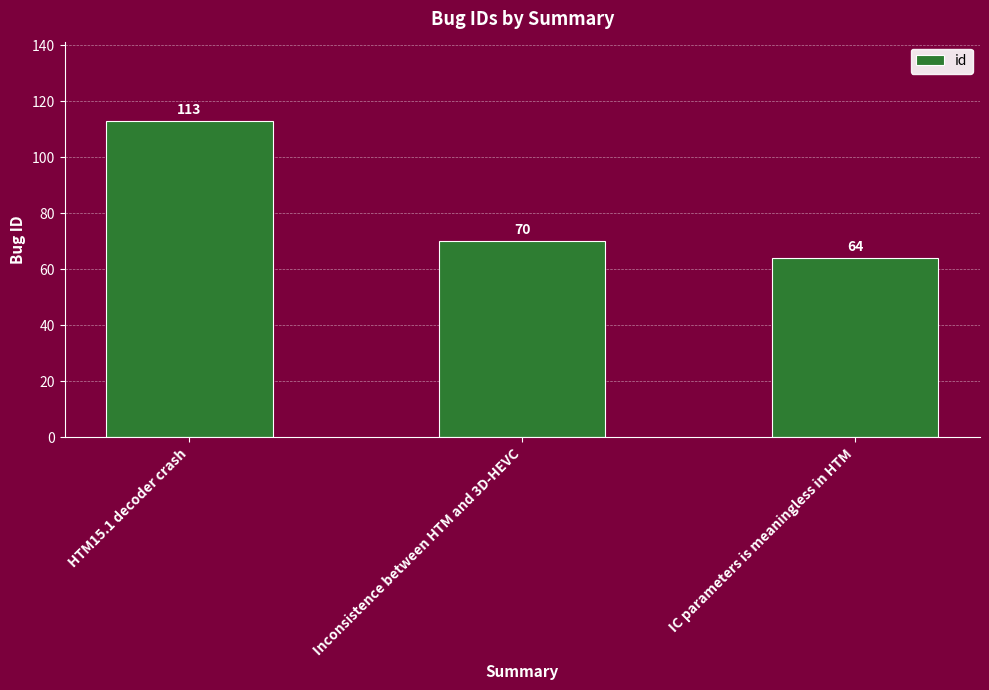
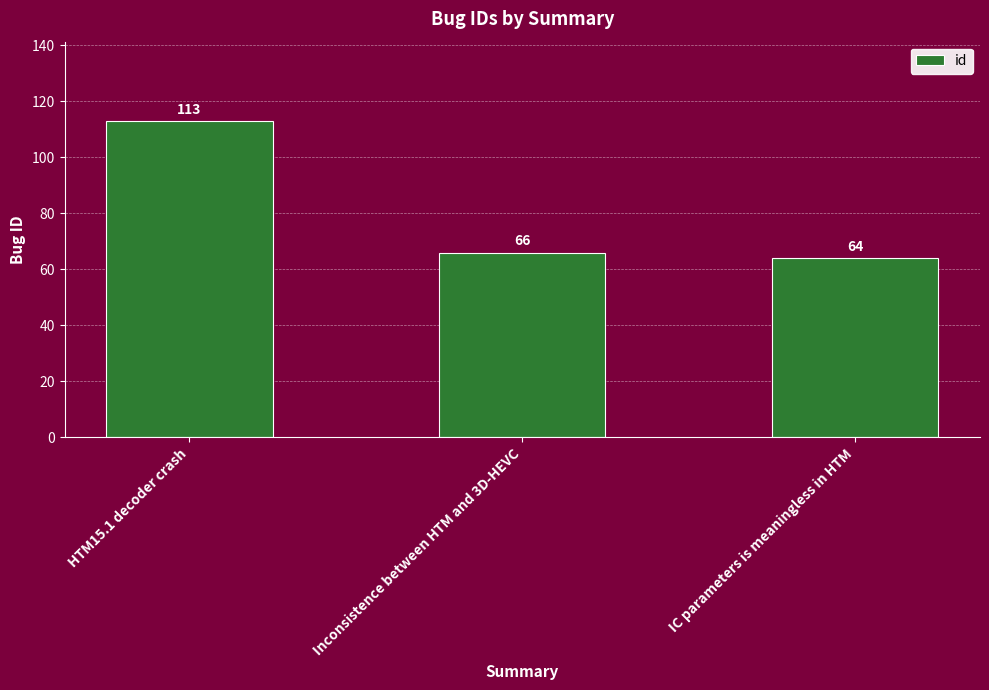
Inconsistence between HTM and 3D-HEVC: 70 -> 66
